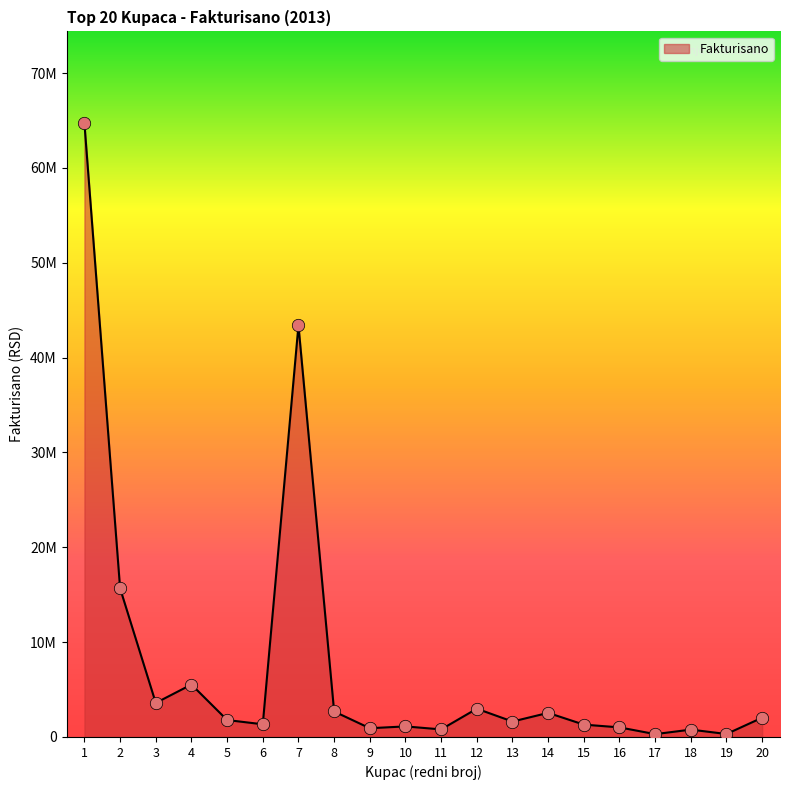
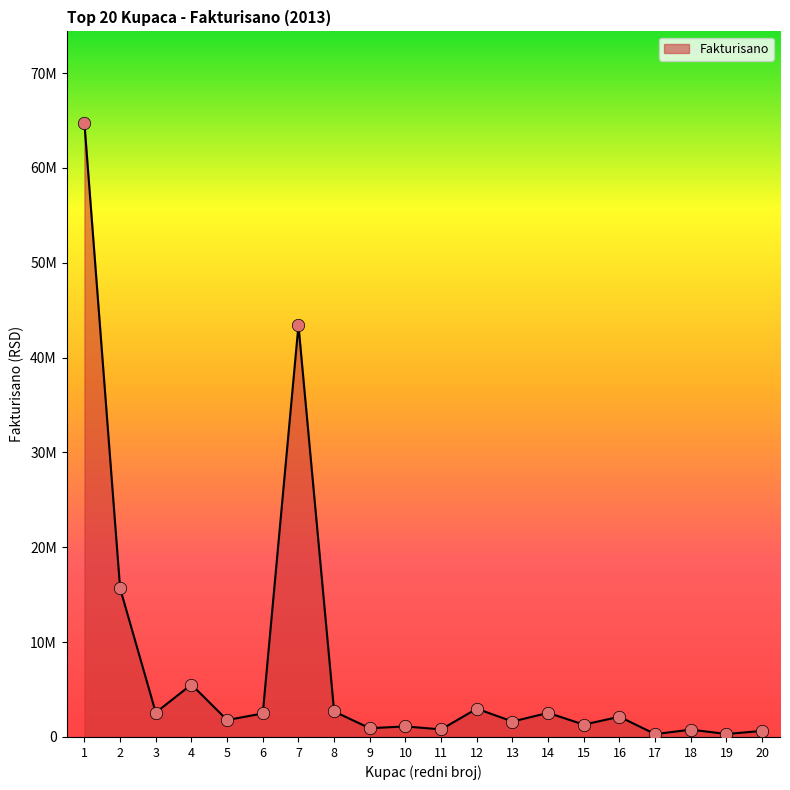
3: 4000000 -> 3000000
6: 1000000 -> 2000000
16: 1000000 -> 2000000
20: 2000000 -> 1000000
